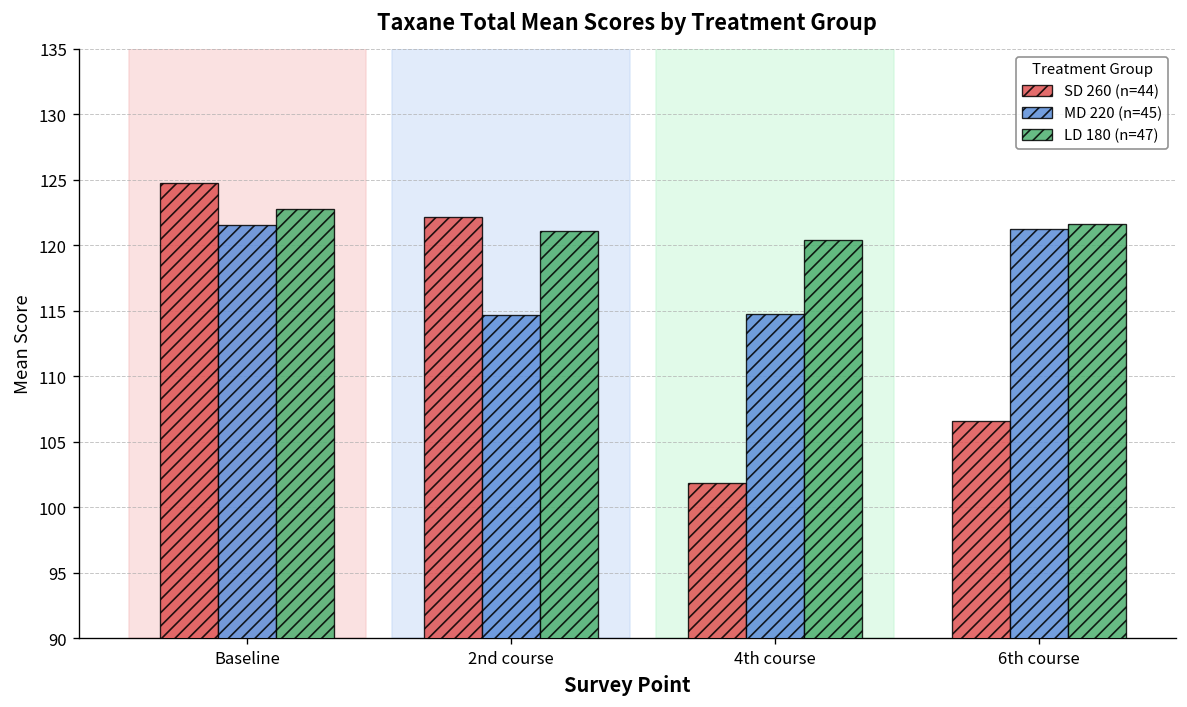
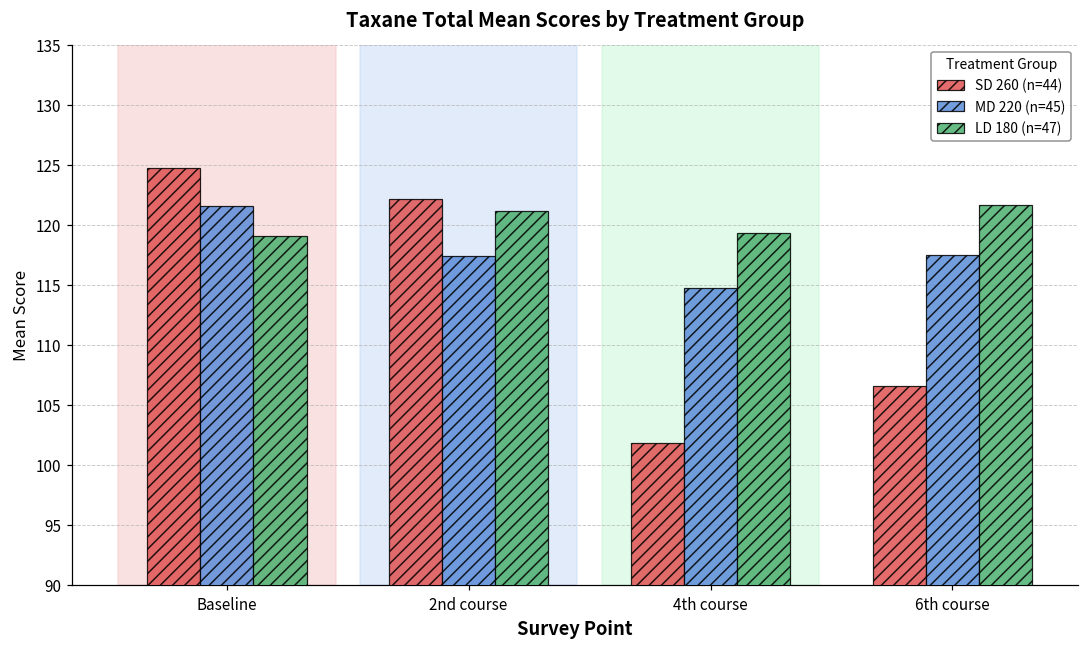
LD 180 (n=47), Baseline: 122.8 -> 119.1
MD 220 (n=45), 2nd course: 114.7 -> 117.4
LD 180 (n=47), 4th course: 120.4 -> 119.3
MD 220 (n=45), 6th course: 121.3 -> 117.5
